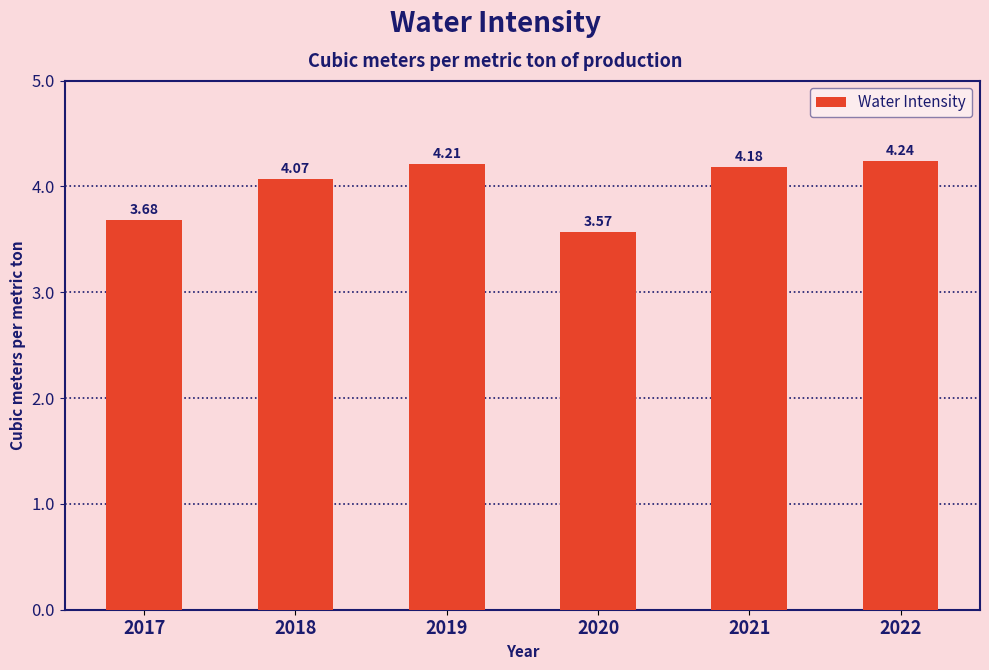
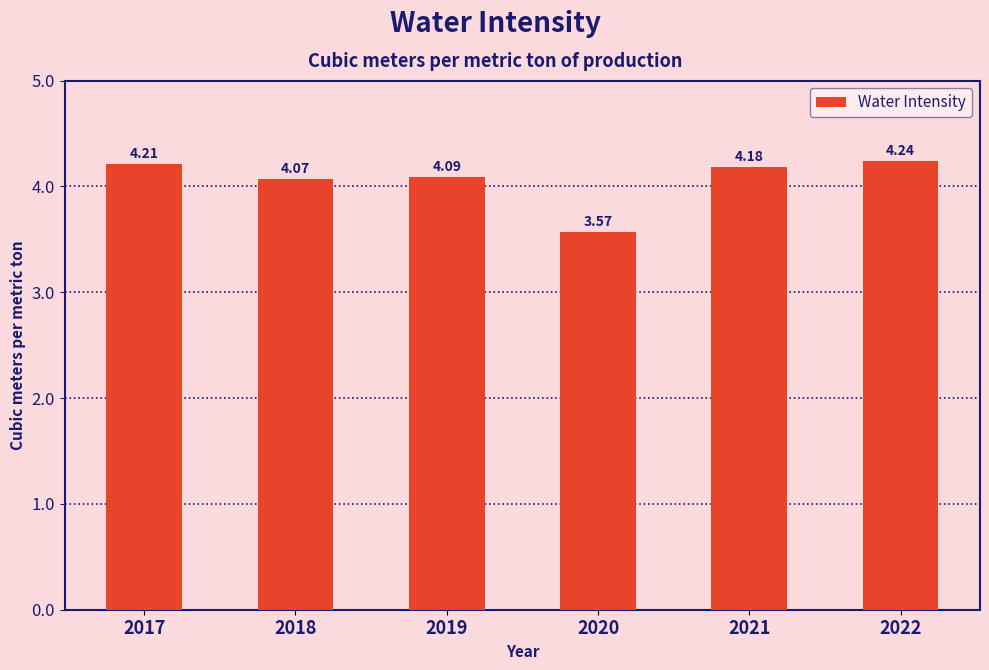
2017: 3.68 -> 4.21
2019: 4.21 -> 4.09
